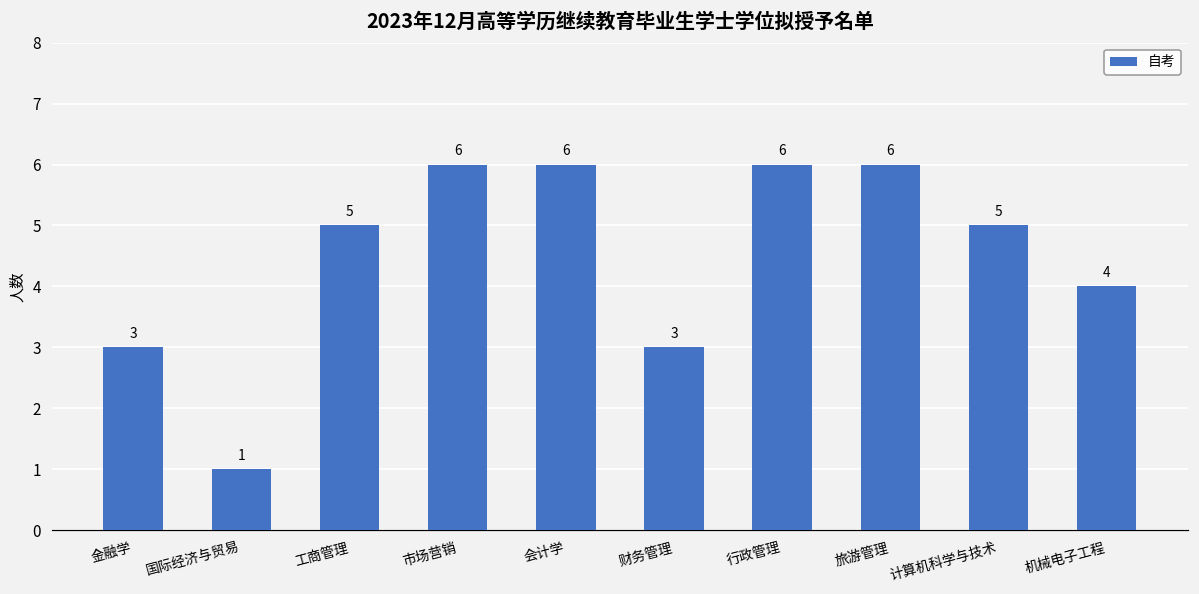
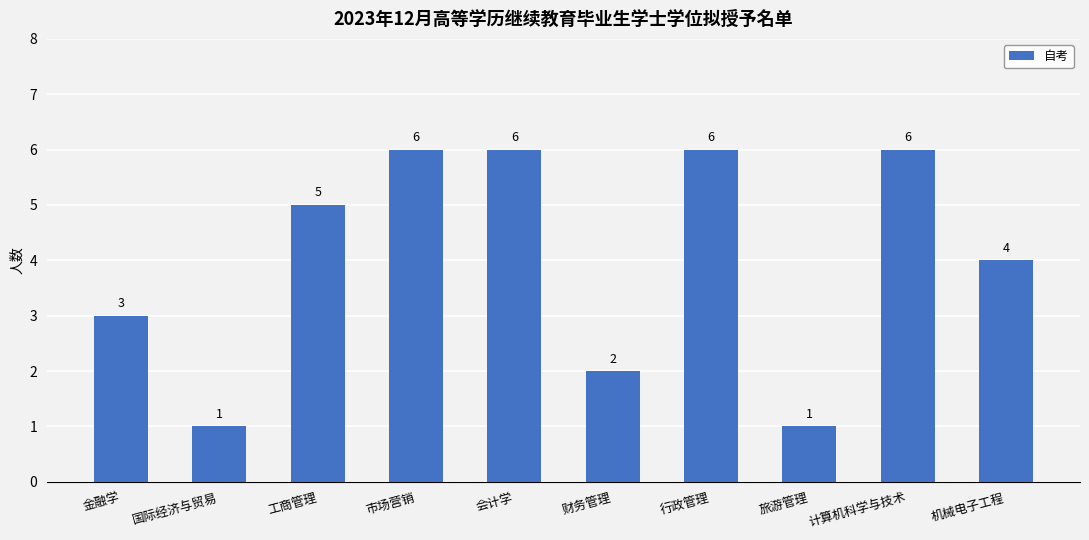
财务管理: 3 -> 2
旅游管理: 6 -> 1
计算机科学与技术: 5 -> 6
